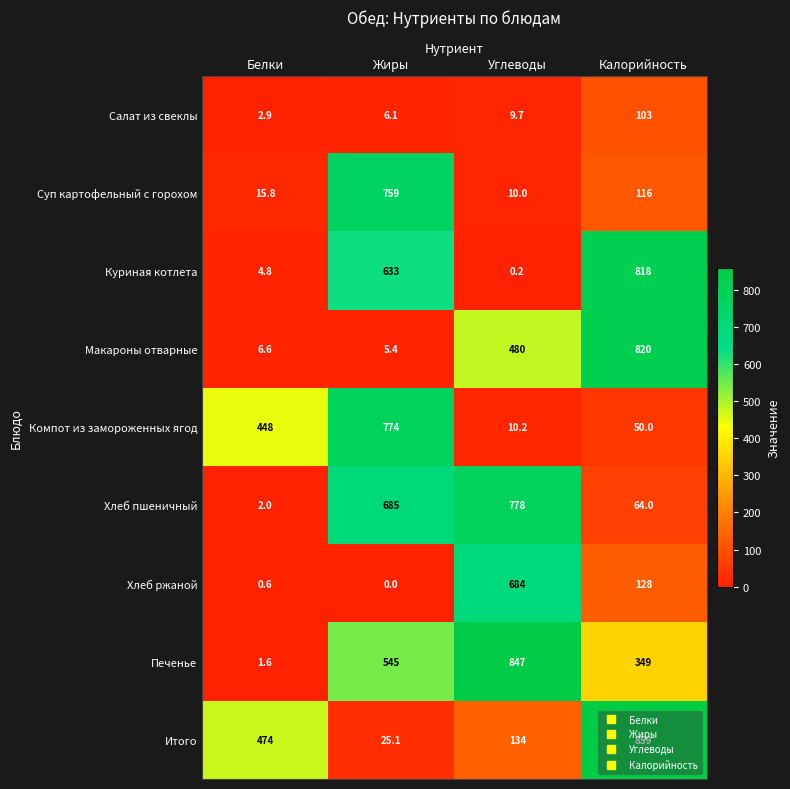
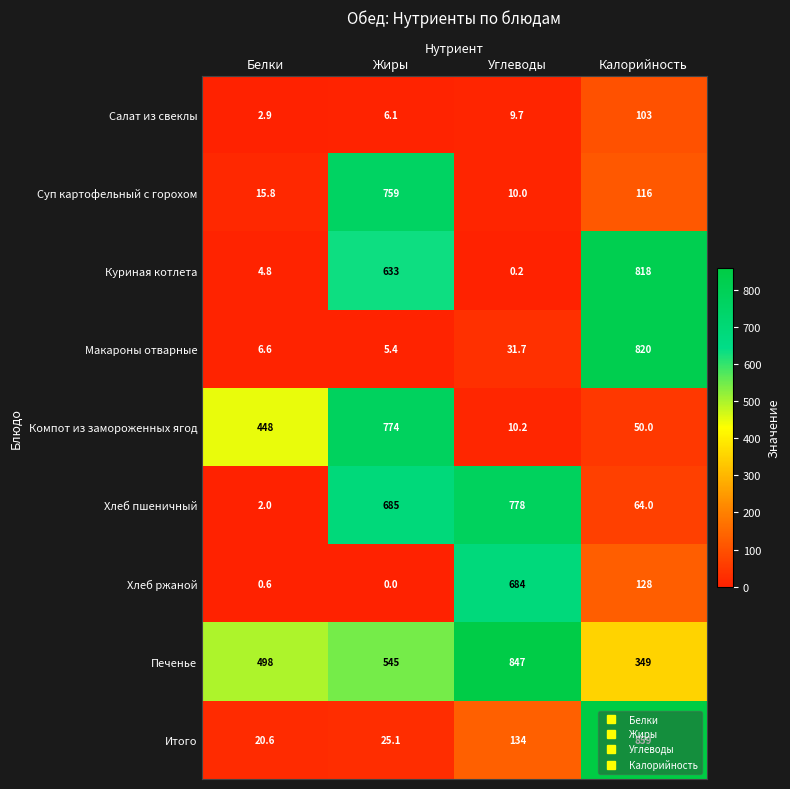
Макароны отварные, Углеводы: 480 -> 31.7
Печенье, Белки: 1.6 -> 498
Итого, Белки: 474 -> 20.6
